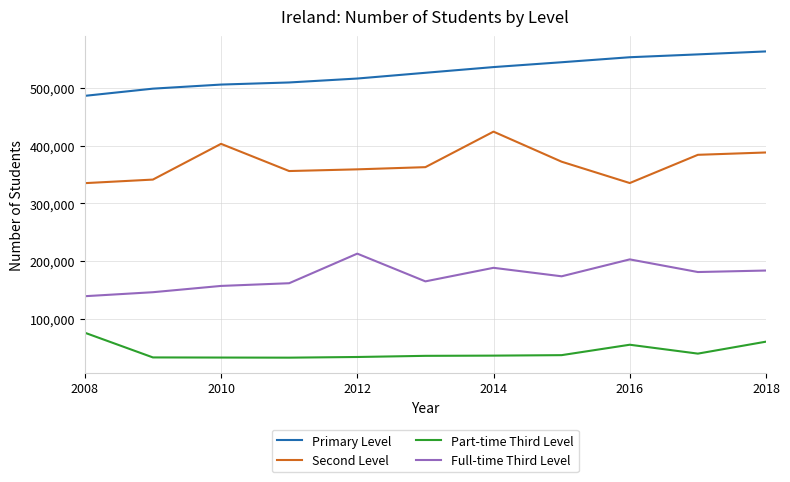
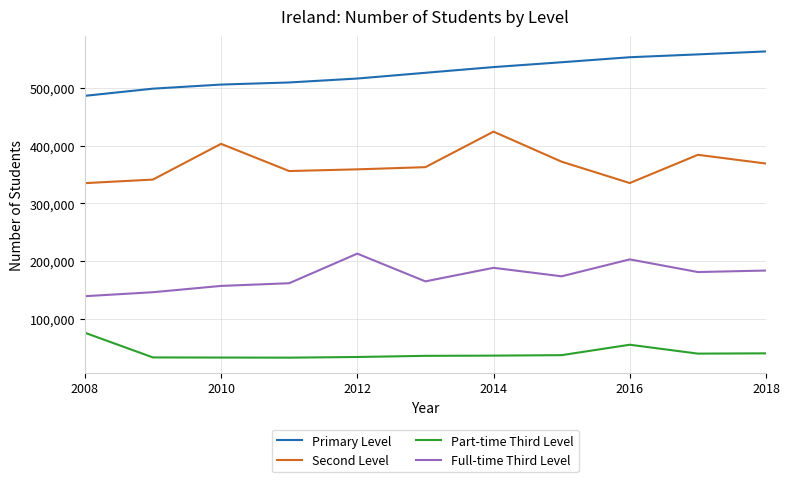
Second Level, 2018: 390,000 -> 370,000
Part-time Third Level, 2018: 60,000 -> 40,000
